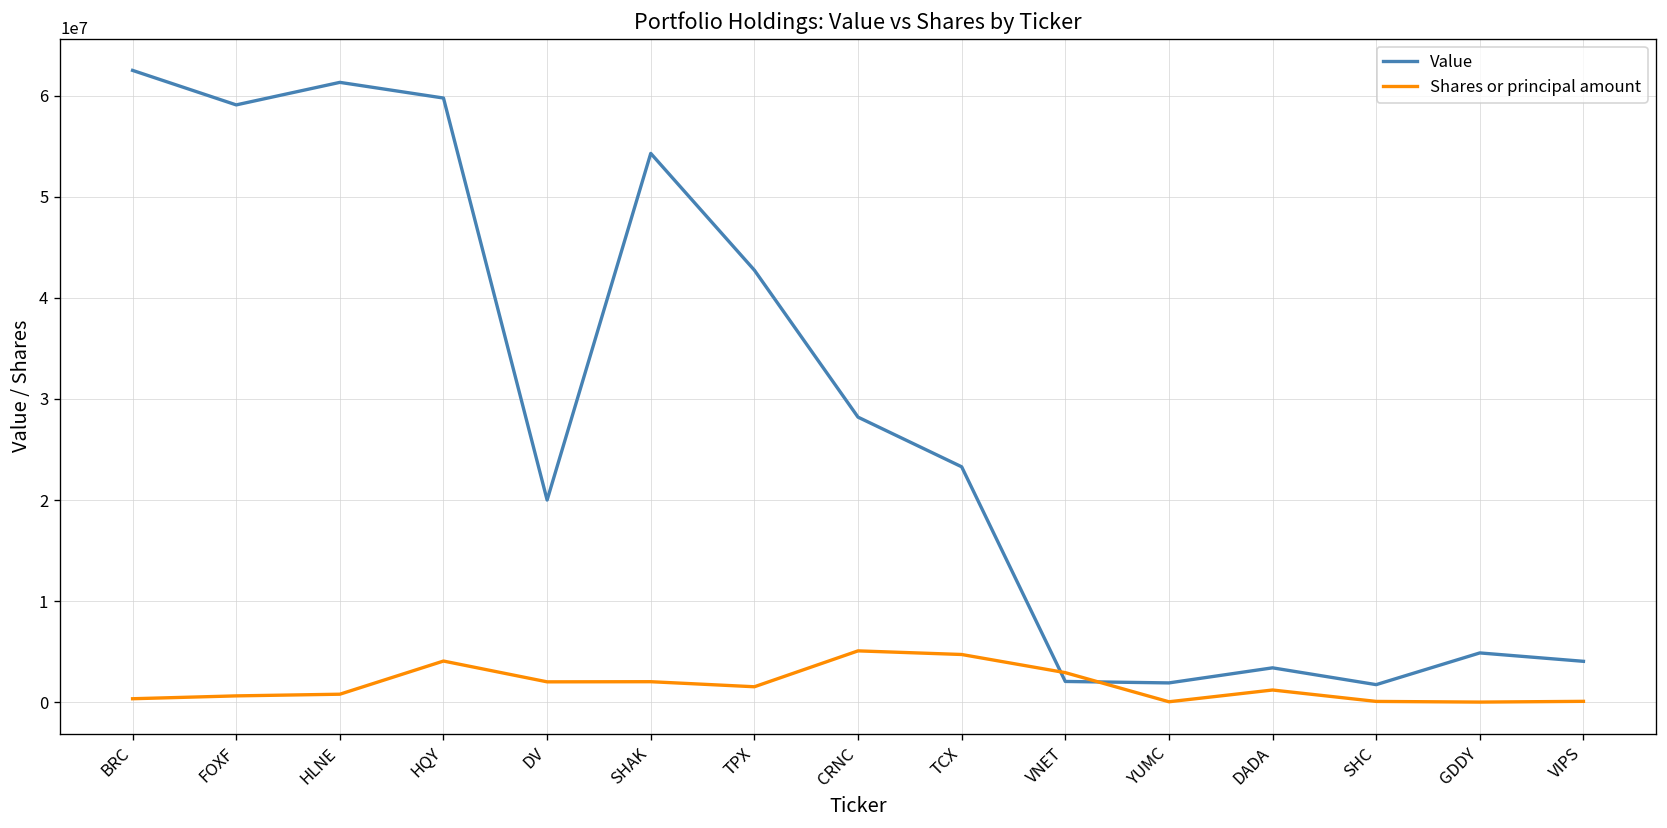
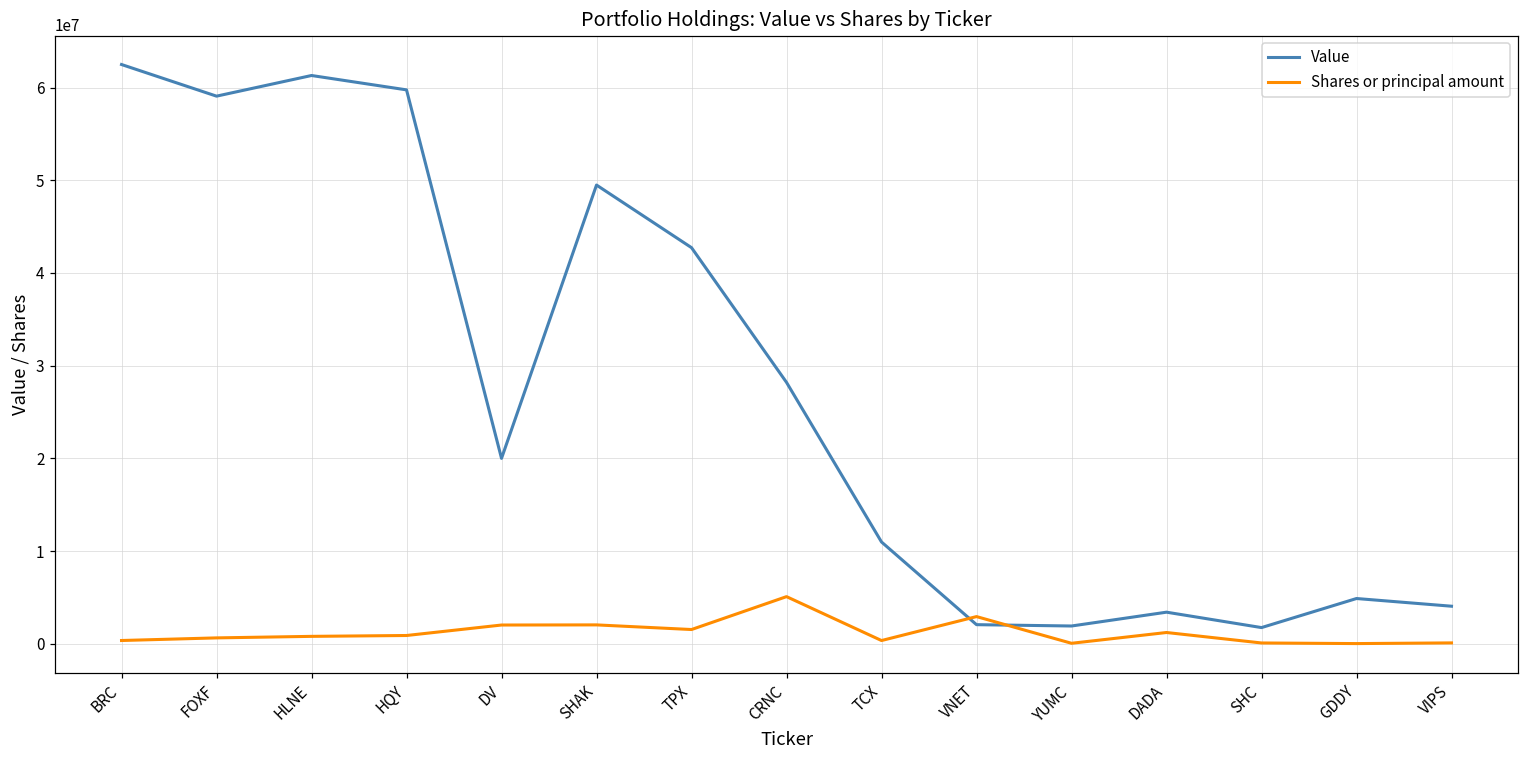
Shares or principal amount, HQY: 4000000 -> 1000000
Value, SHAK: 54000000 -> 49000000
Value, TCX: 23000000 -> 11000000
Shares or principal amount, TCX: 5000000 -> 0
